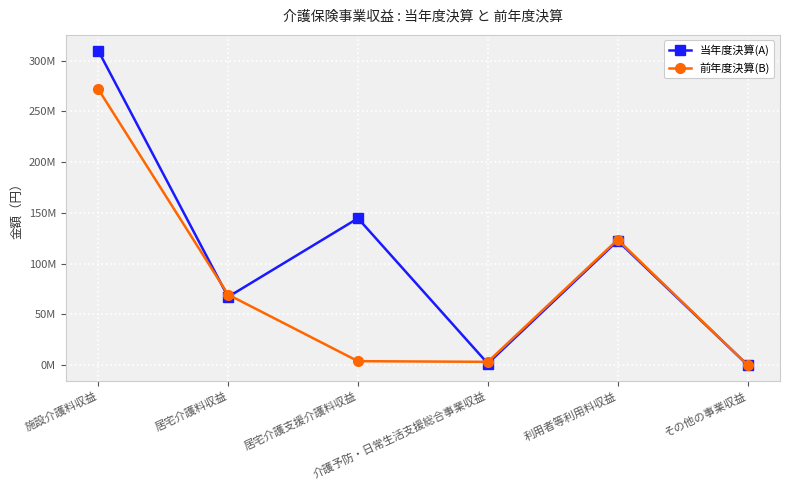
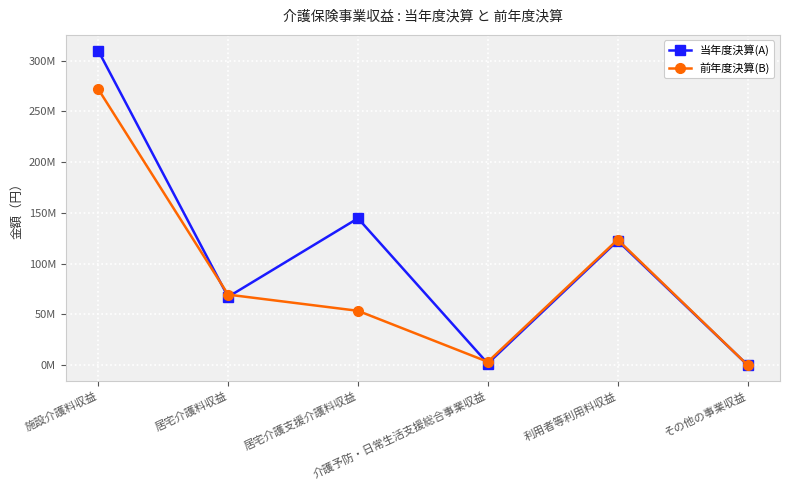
前年度決算(B), 居宅介護支援介護料収益: 4000000 -> 53000000
